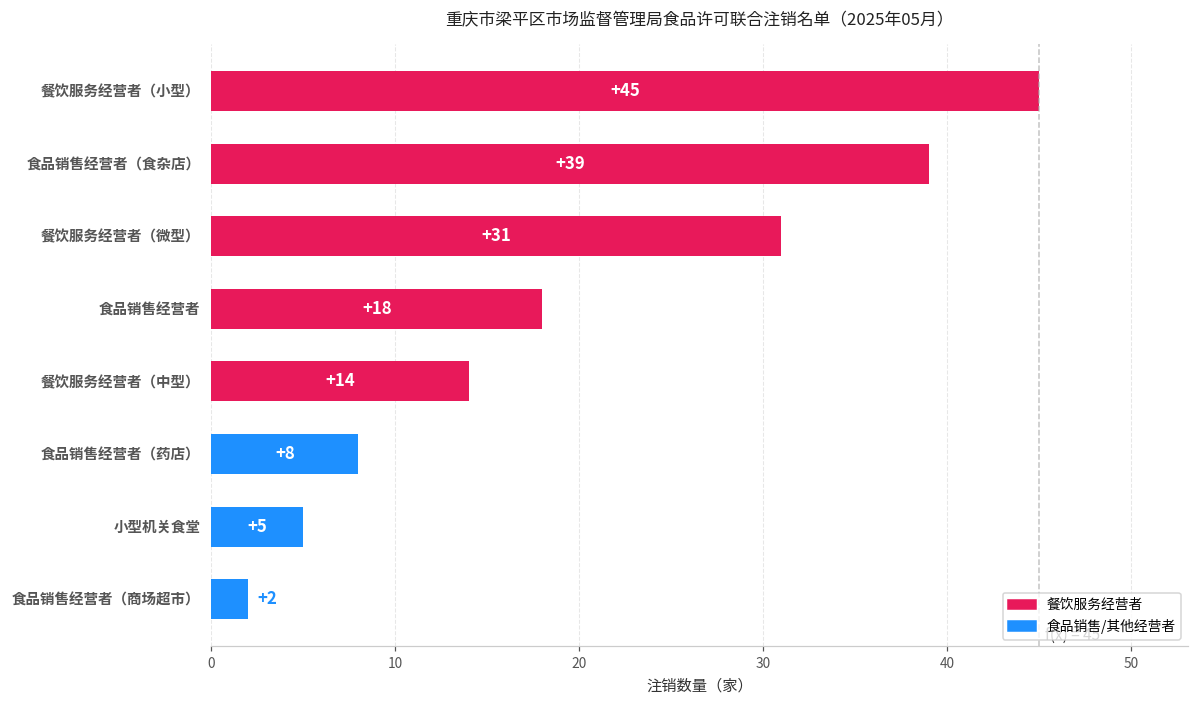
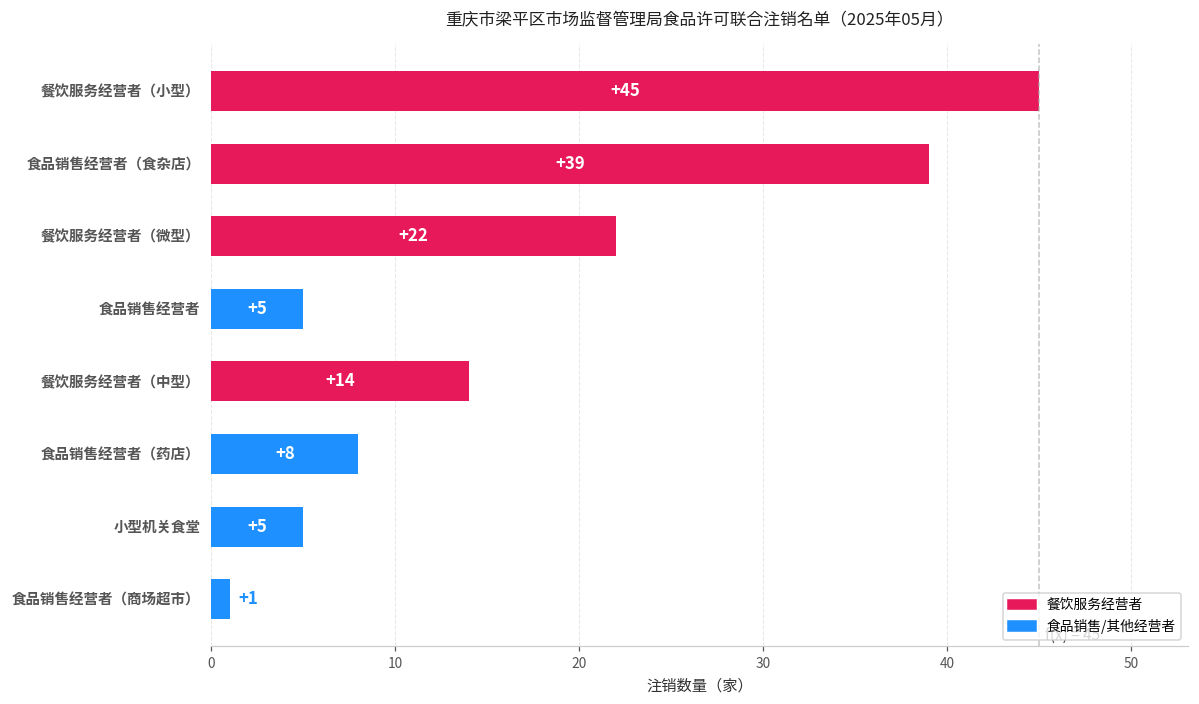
餐饮服务经营者（微型）: +31 -> +22
食品销售经营者: +18 -> +5
食品销售经营者（商场超市）: +2 -> +1
